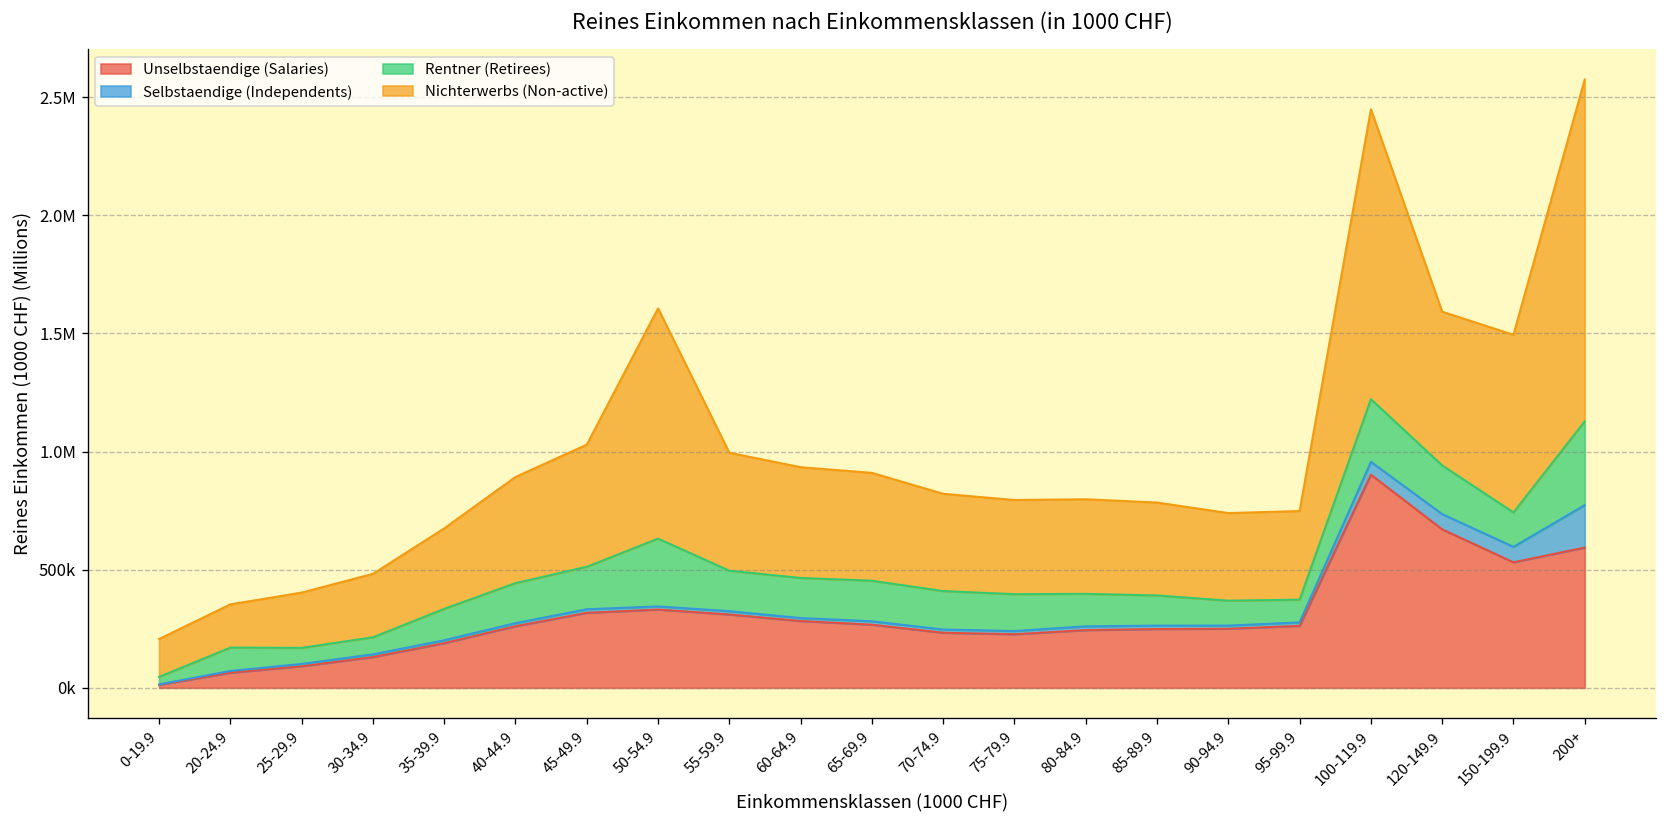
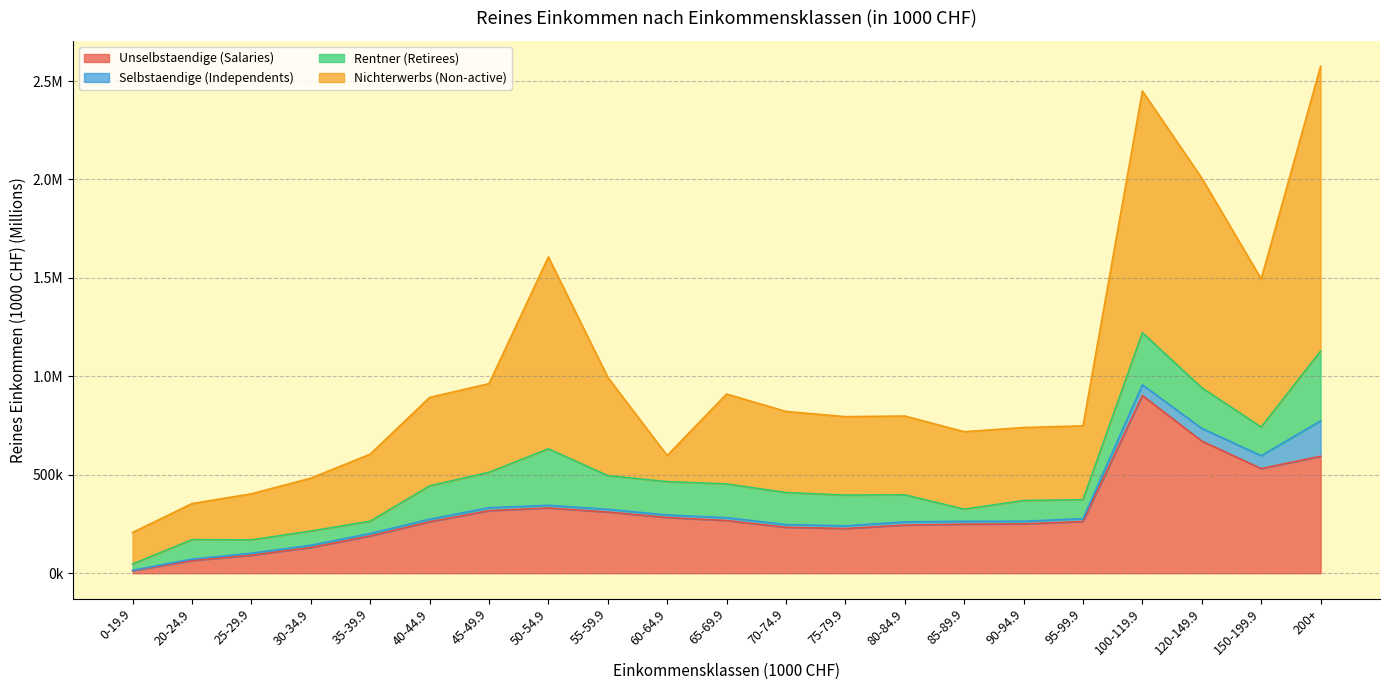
Rentner (Retirees), 35-39.9: 130000 -> 60000
Nichterwerbs (Non-active), 45-49.9: 520000 -> 450000
Nichterwerbs (Non-active), 60-64.9: 470000 -> 130000
Rentner (Retirees), 85-89.9: 130000 -> 60000
Nichterwerbs (Non-active), 120-149.9: 650000 -> 1070000
